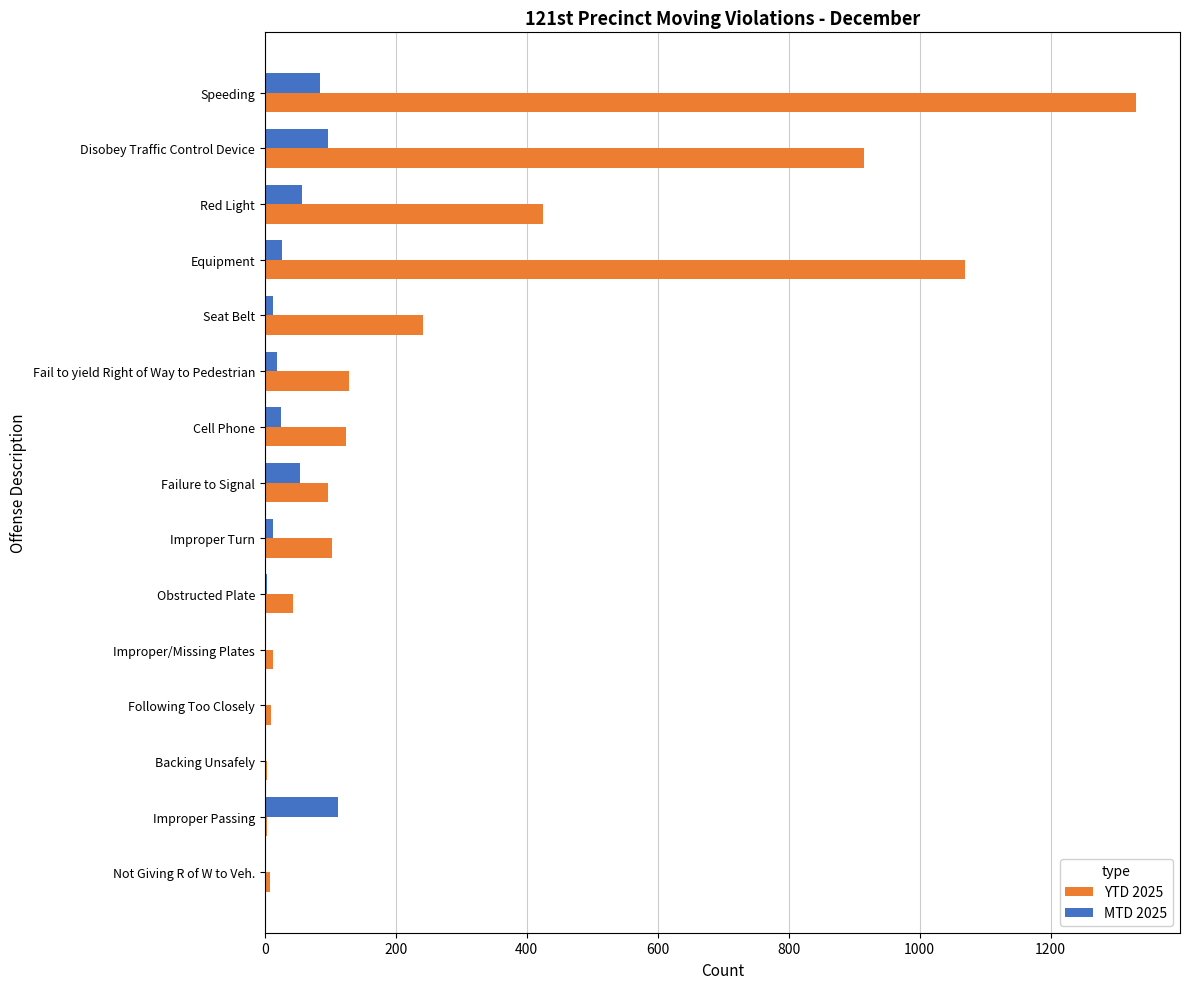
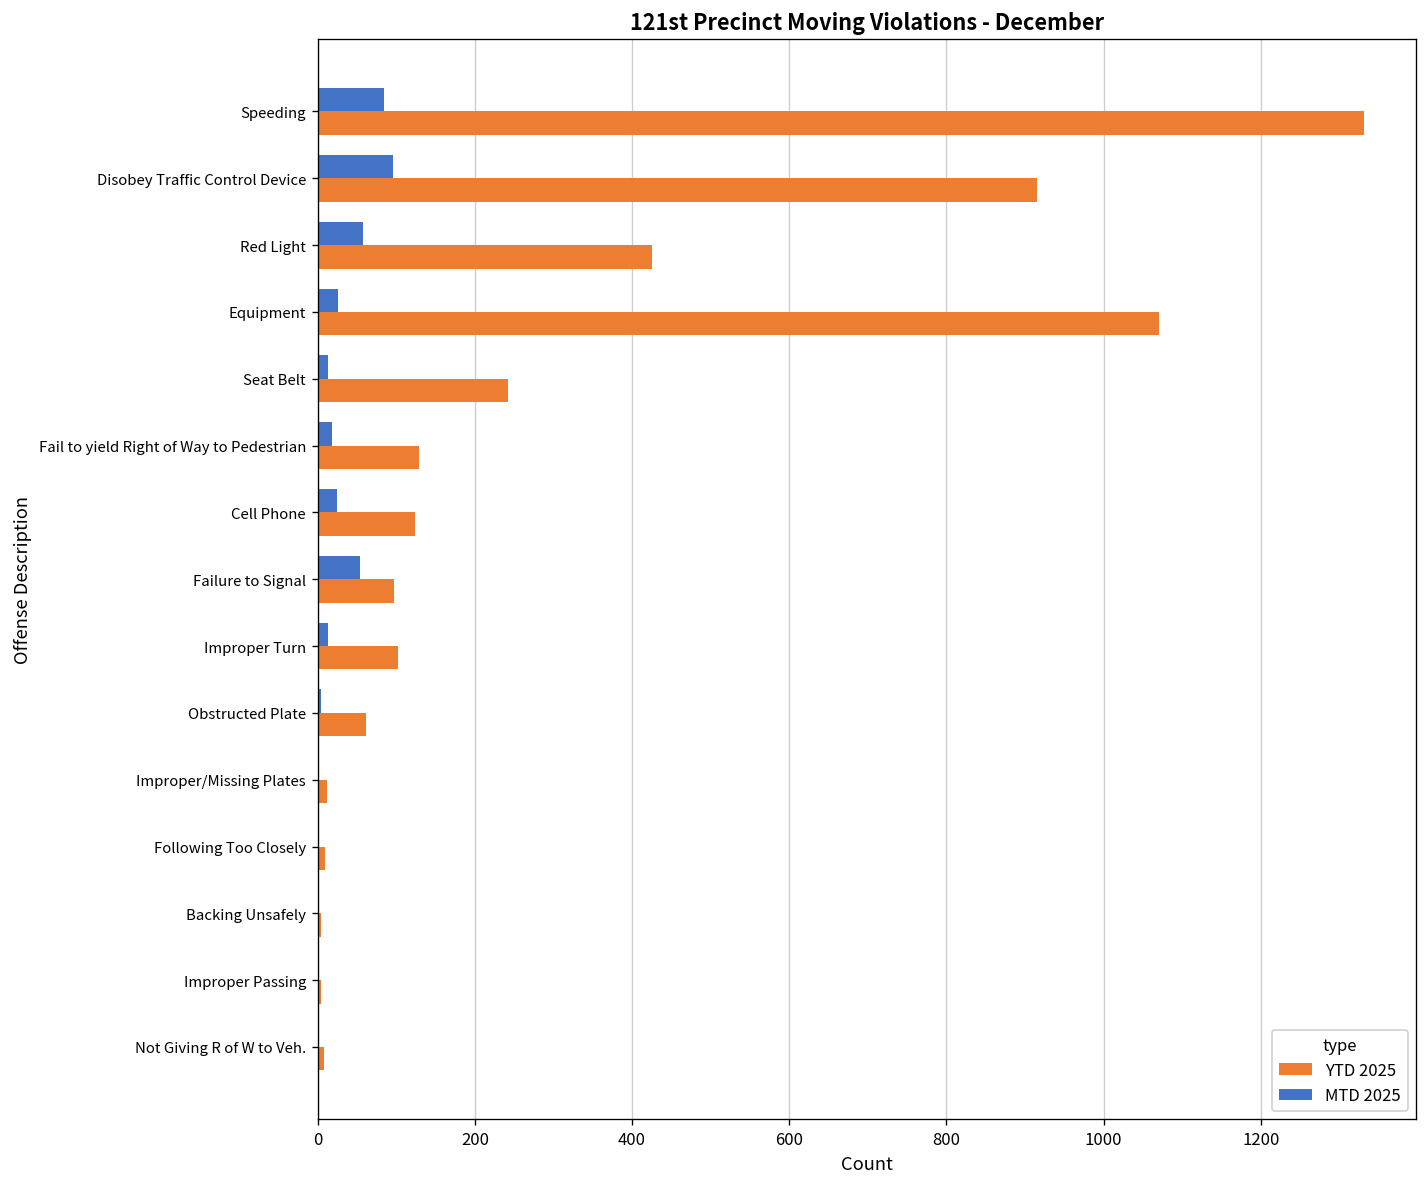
YTD 2025, Obstructed Plate: 40 -> 60
MTD 2025, Improper Passing: 110 -> 0
